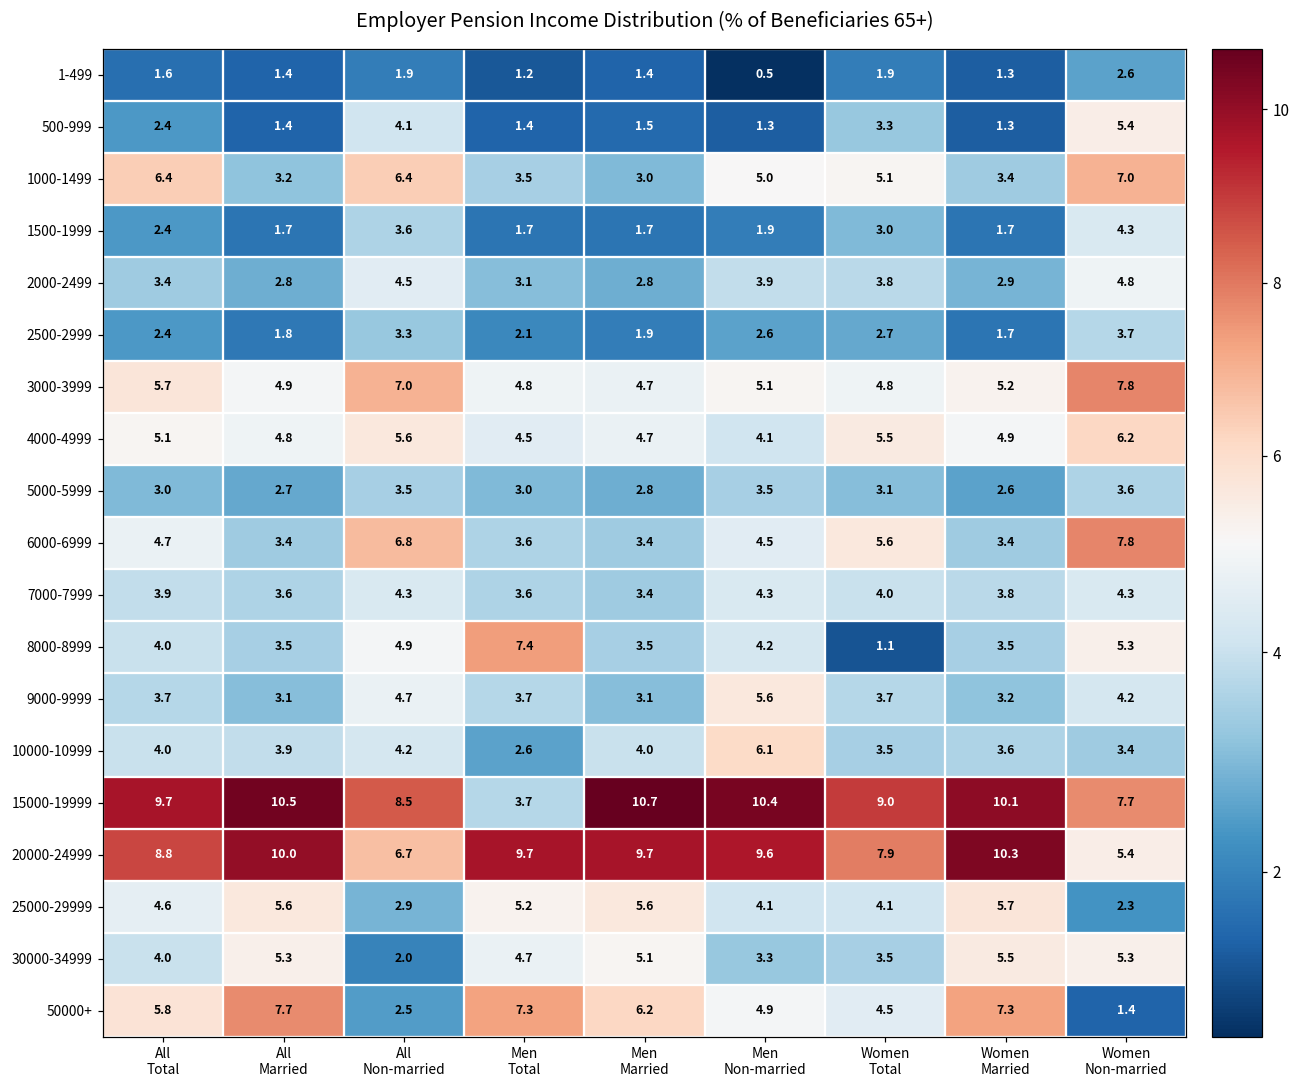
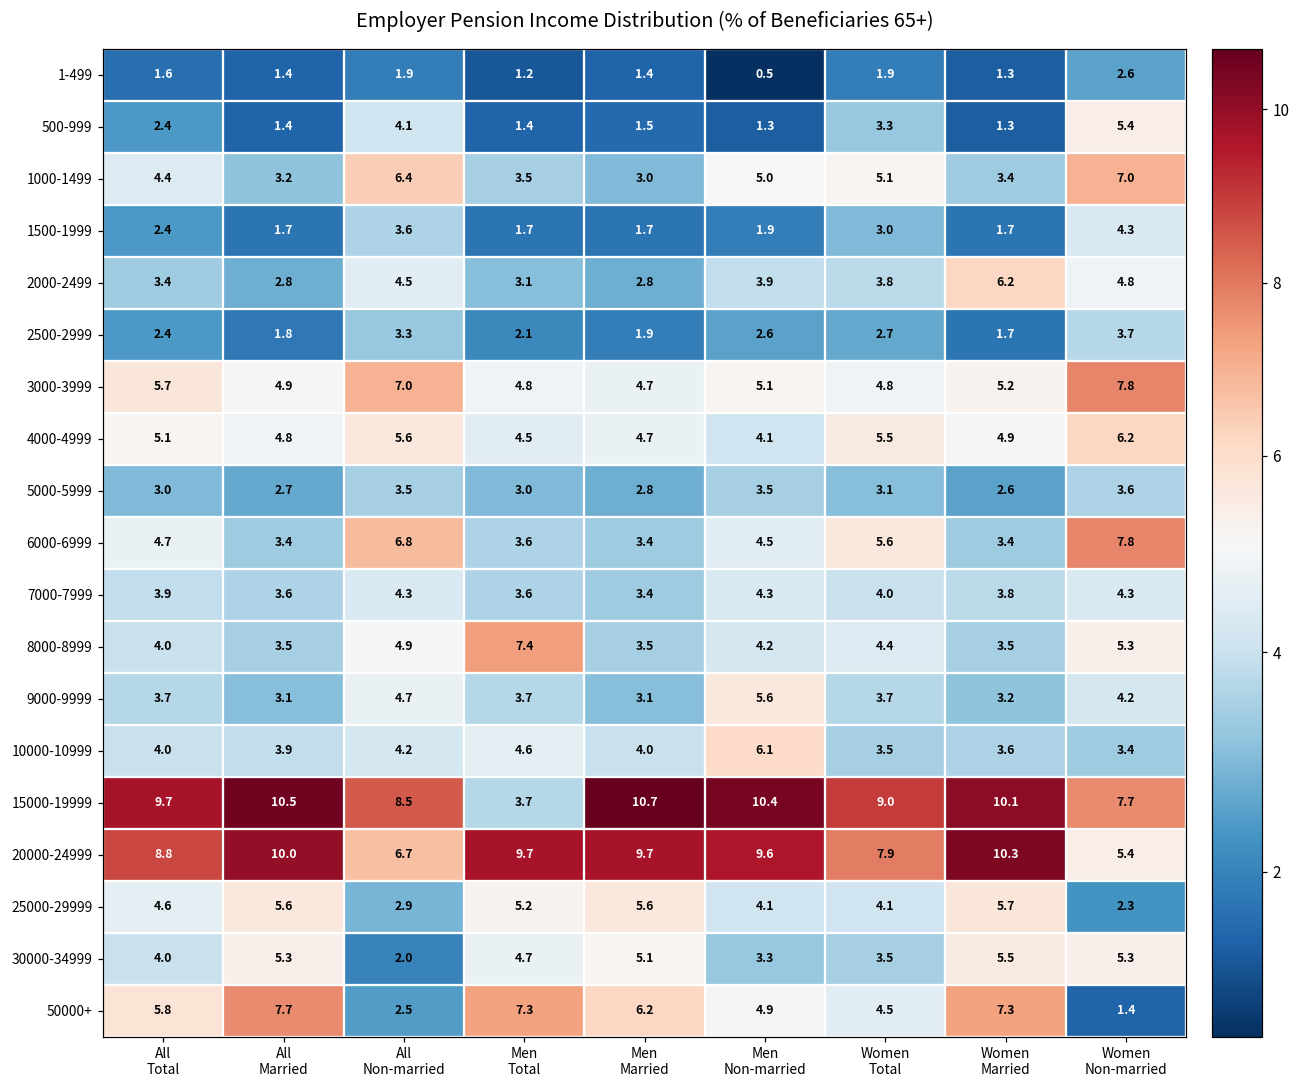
1000-1499, All Total: 6.4 -> 4.4
2000-2499, Women Married: 2.9 -> 6.2
8000-8999, Women Total: 1.1 -> 4.4
10000-10999, Men Total: 2.6 -> 4.6
